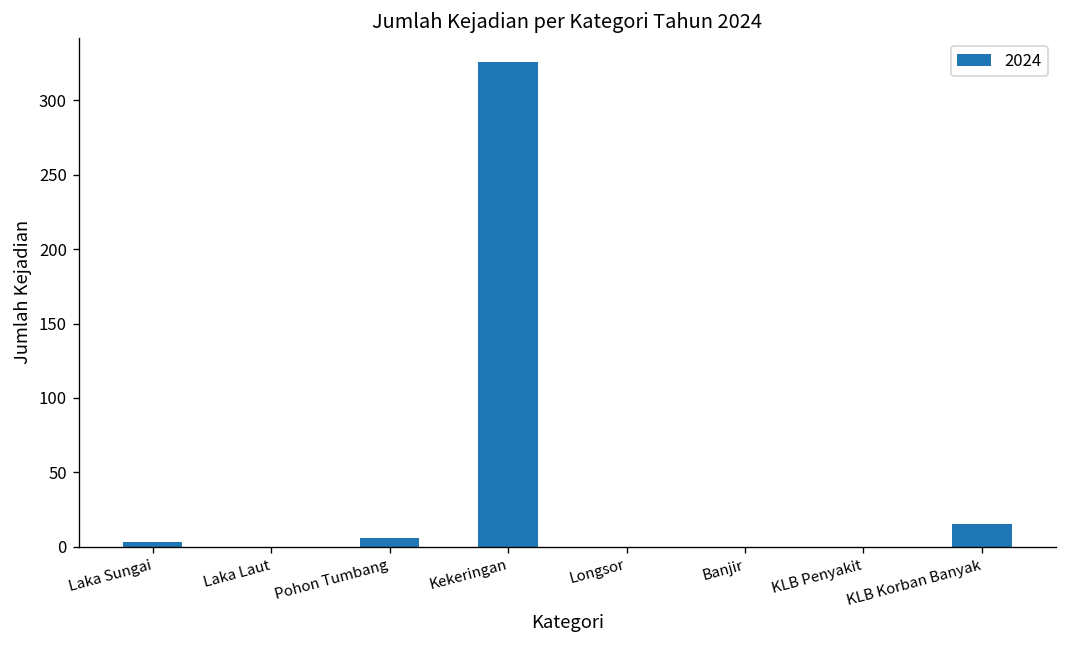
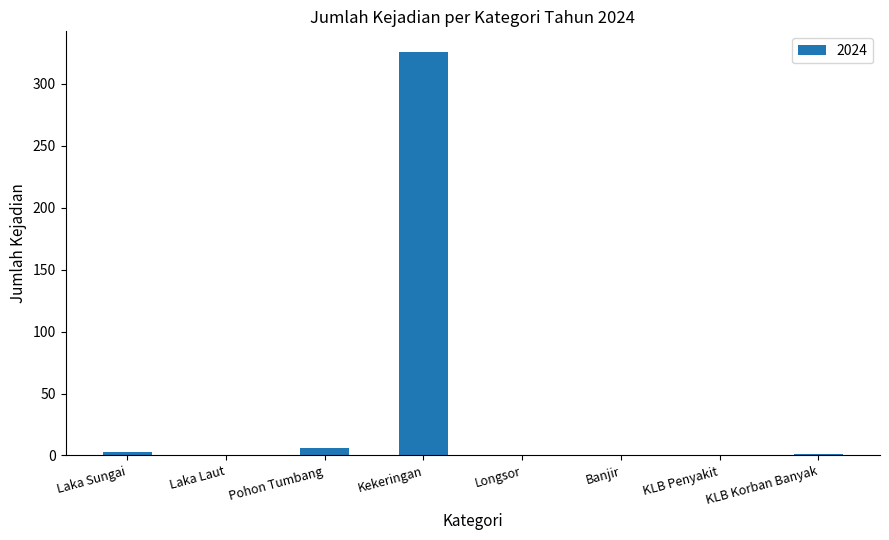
KLB Korban Banyak: 15 -> 1
